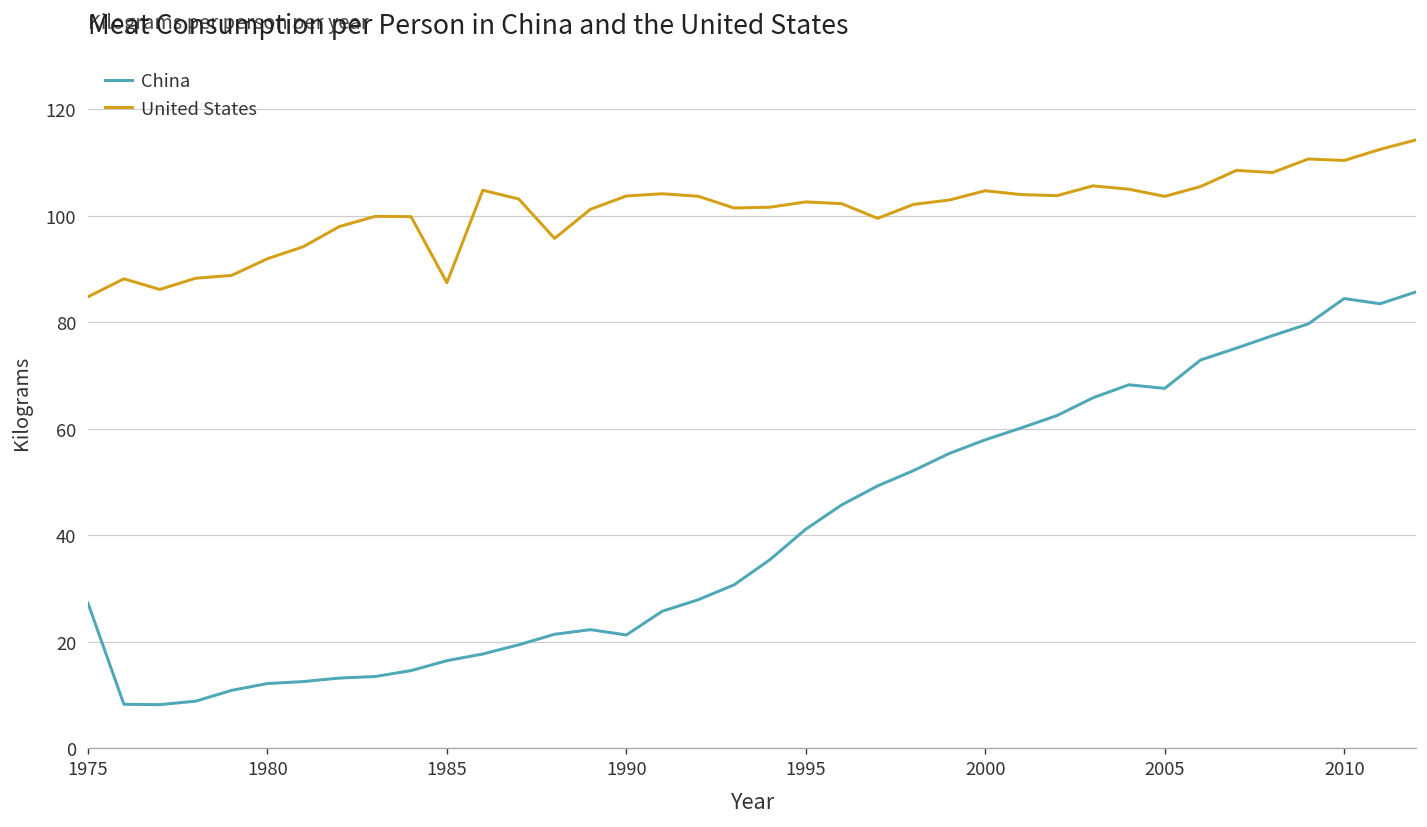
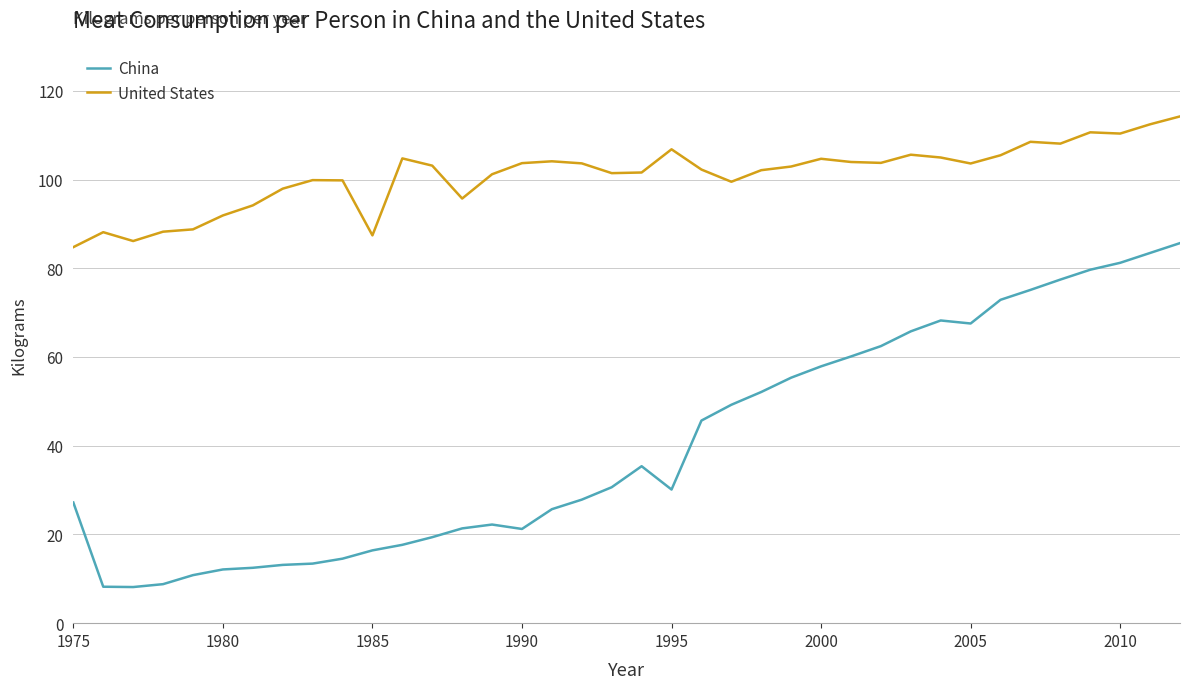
China, 1995: 41 -> 30
United States, 1995: 103 -> 107
China, 2010: 84 -> 81
